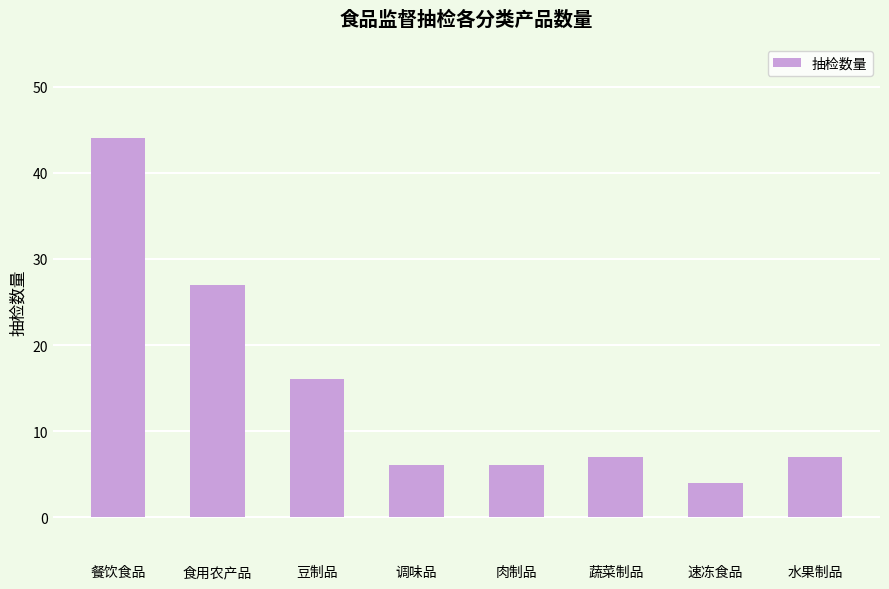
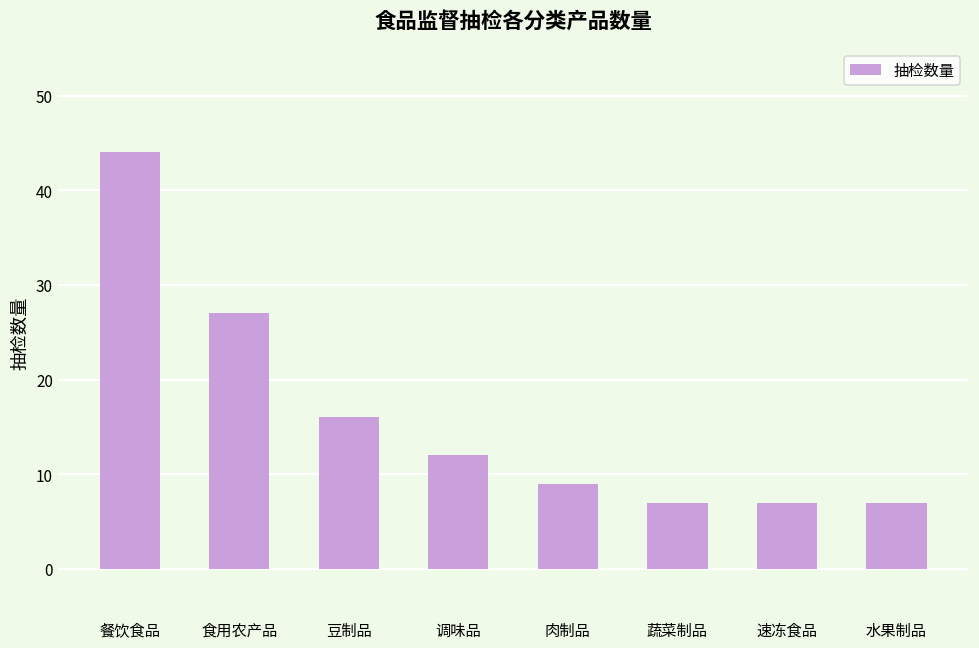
调味品: 6 -> 12
肉制品: 6 -> 9
速冻食品: 4 -> 7
